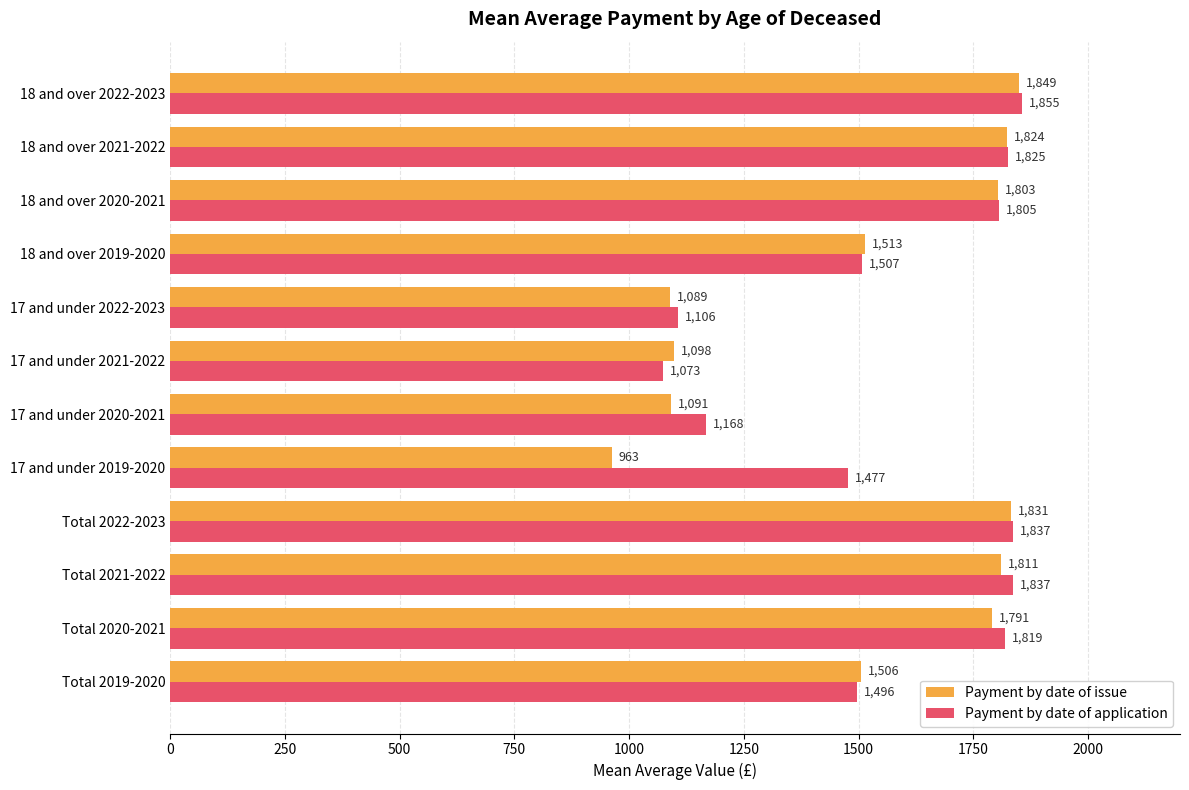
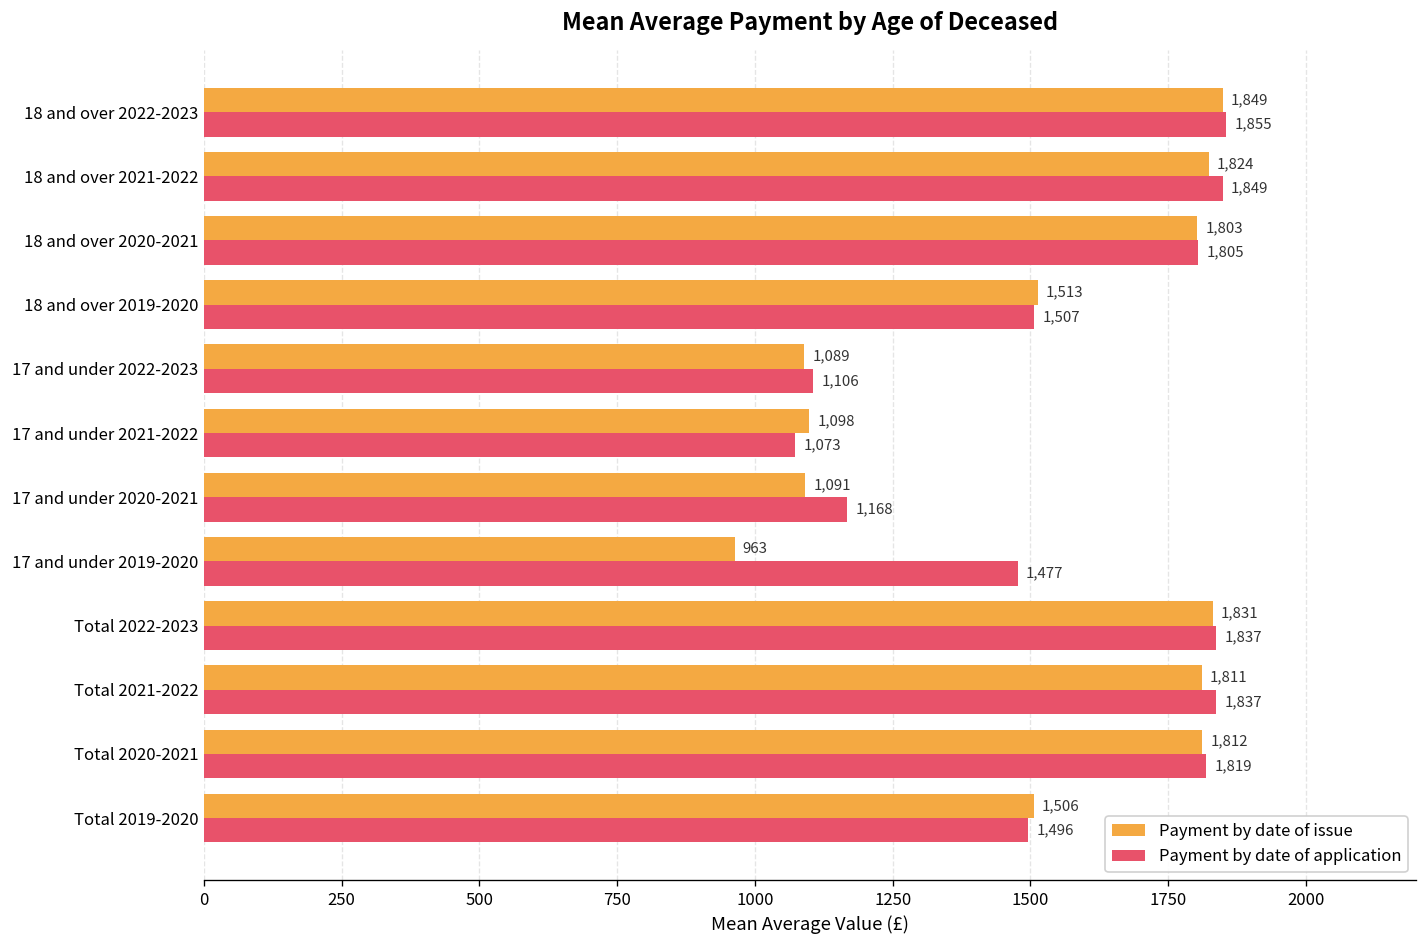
Payment by date of application, 18 and over 2021-2022: 1,825 -> 1,849
Payment by date of issue, Total 2020-2021: 1,791 -> 1,812
